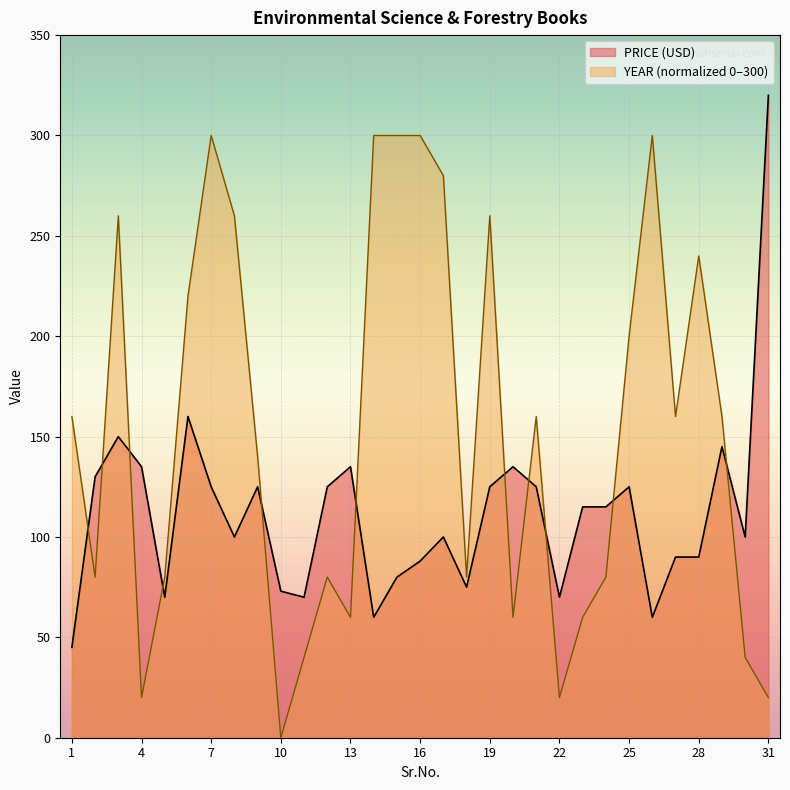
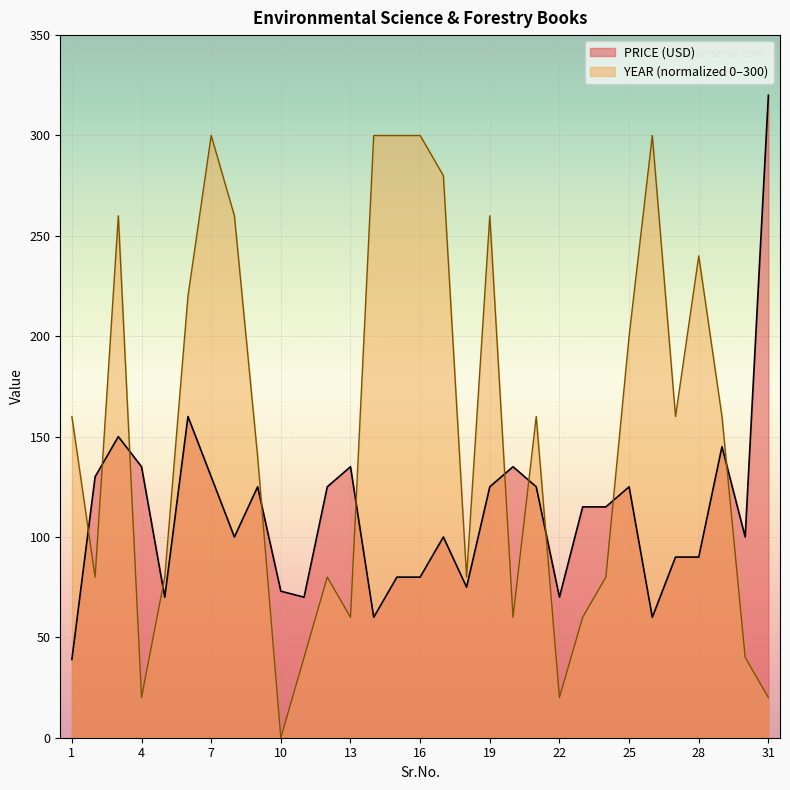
PRICE (USD), 1: 45 -> 39
PRICE (USD), 7: 125 -> 130
PRICE (USD), 16: 88 -> 80
